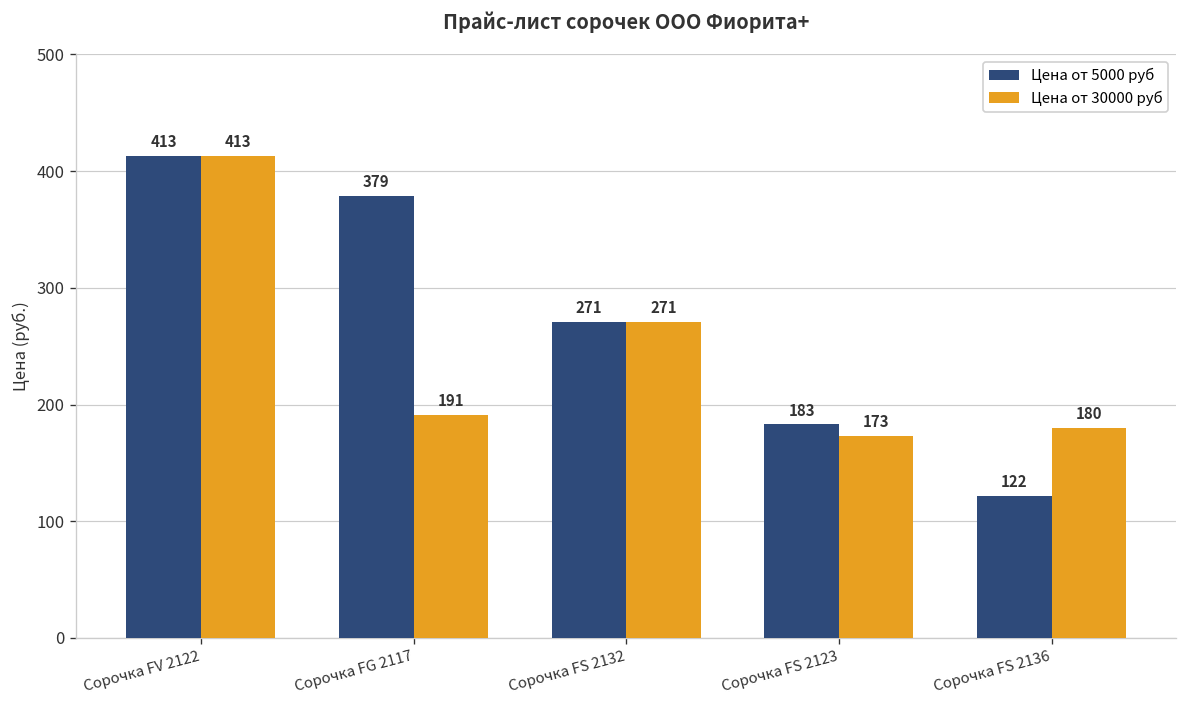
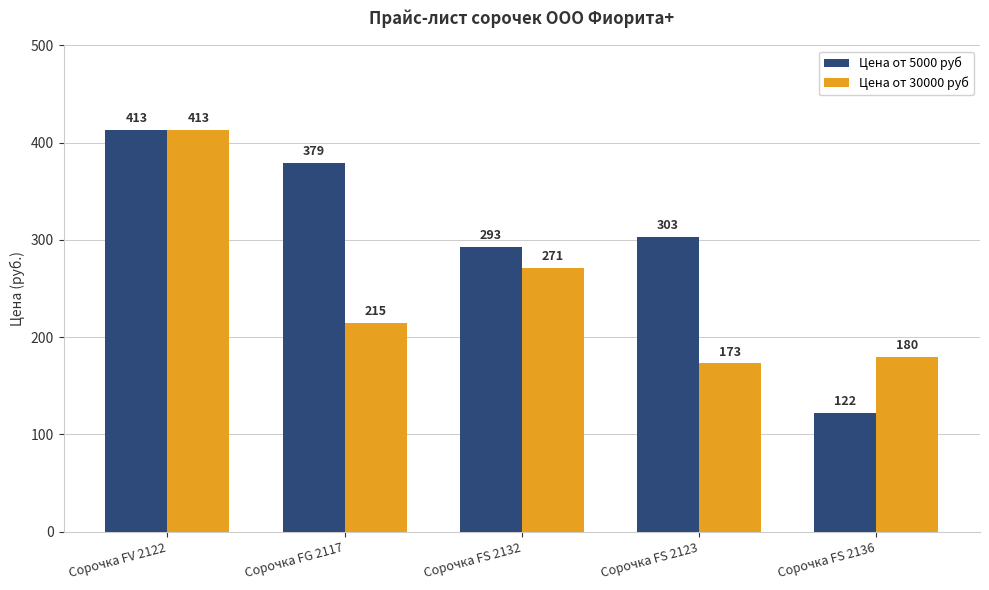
Цена от 30000 руб, Сорочка FG 2117: 191 -> 215
Цена от 5000 руб, Сорочка FS 2132: 271 -> 293
Цена от 5000 руб, Сорочка FS 2123: 183 -> 303
